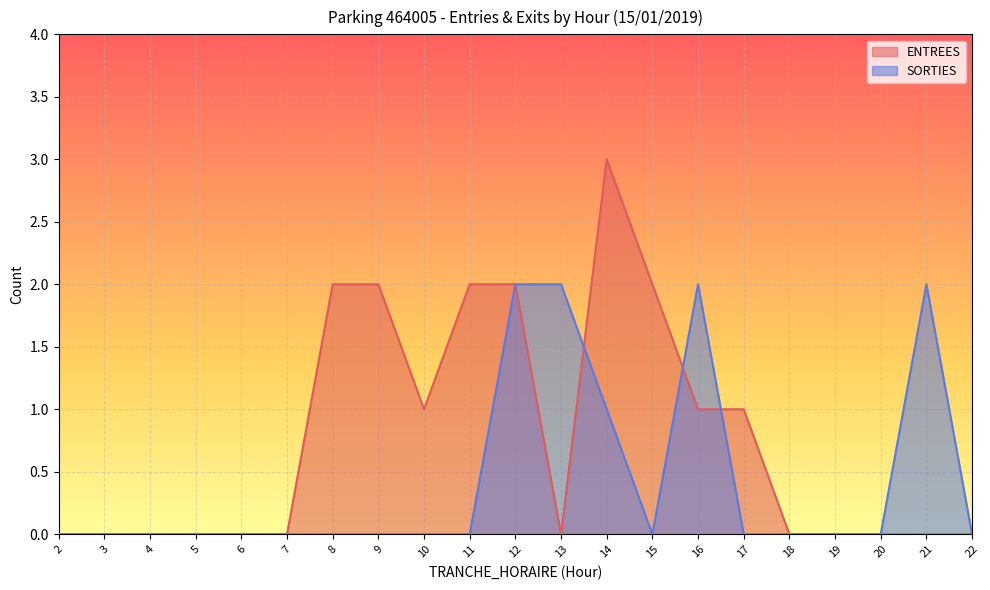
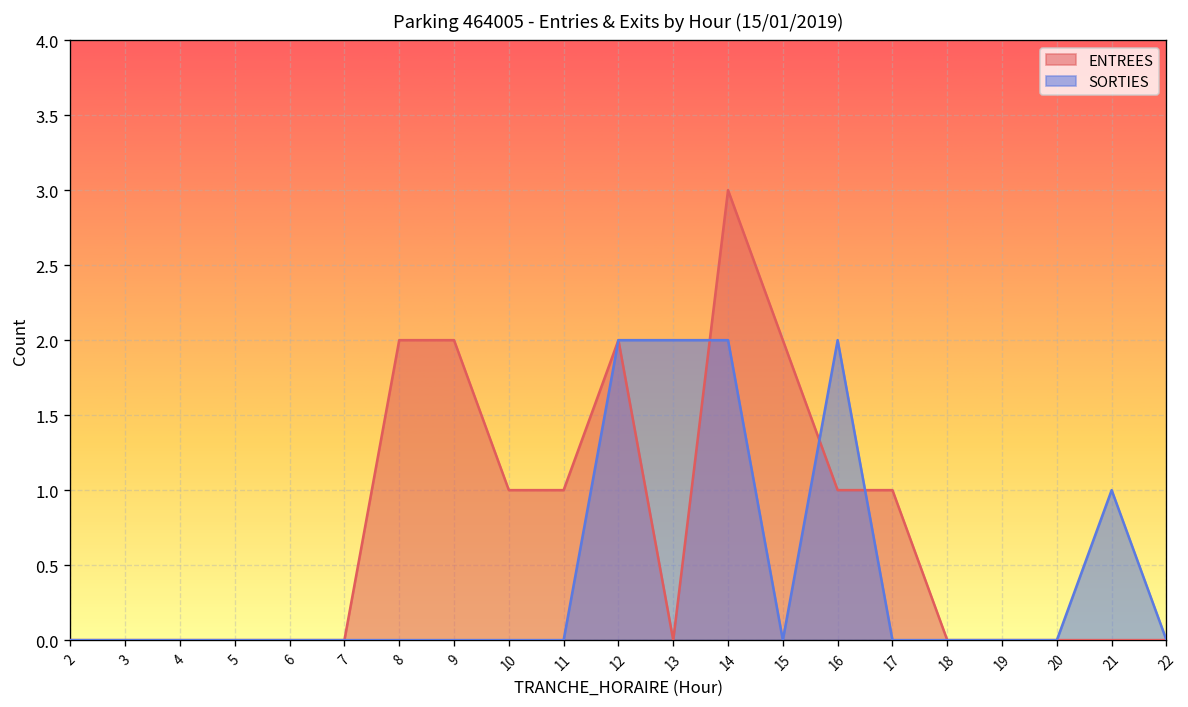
ENTREES, 11: 2 -> 1
SORTIES, 14: 1 -> 2
SORTIES, 21: 2 -> 1
